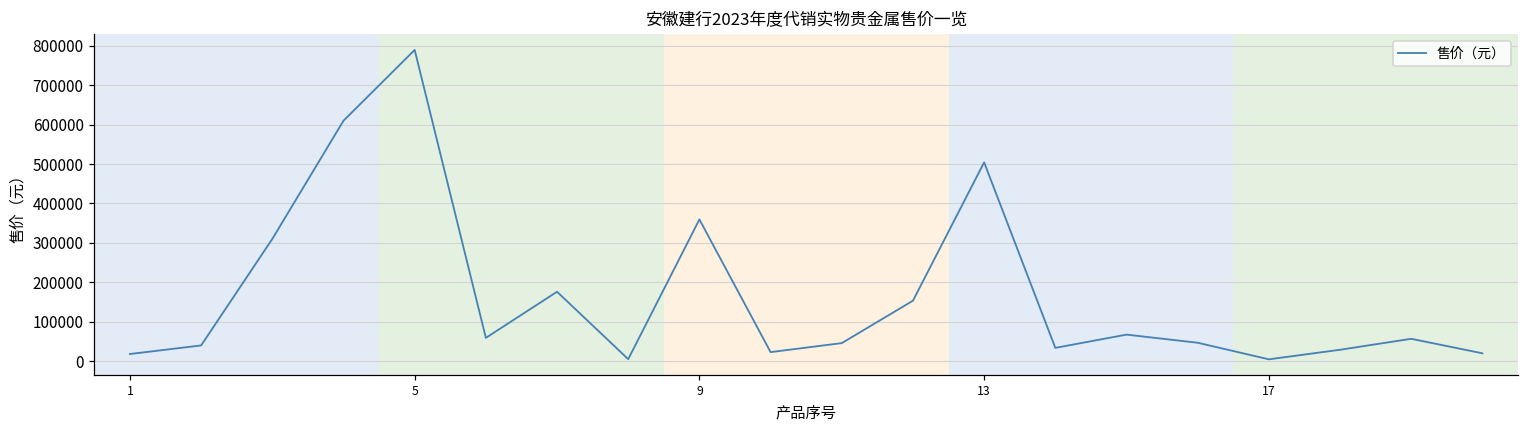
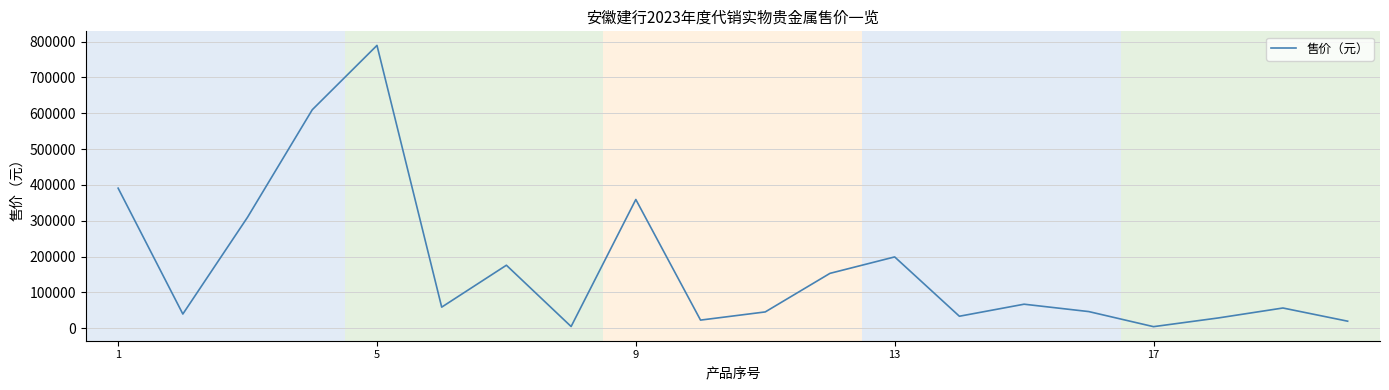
1: 20000 -> 390000
13: 500000 -> 200000
